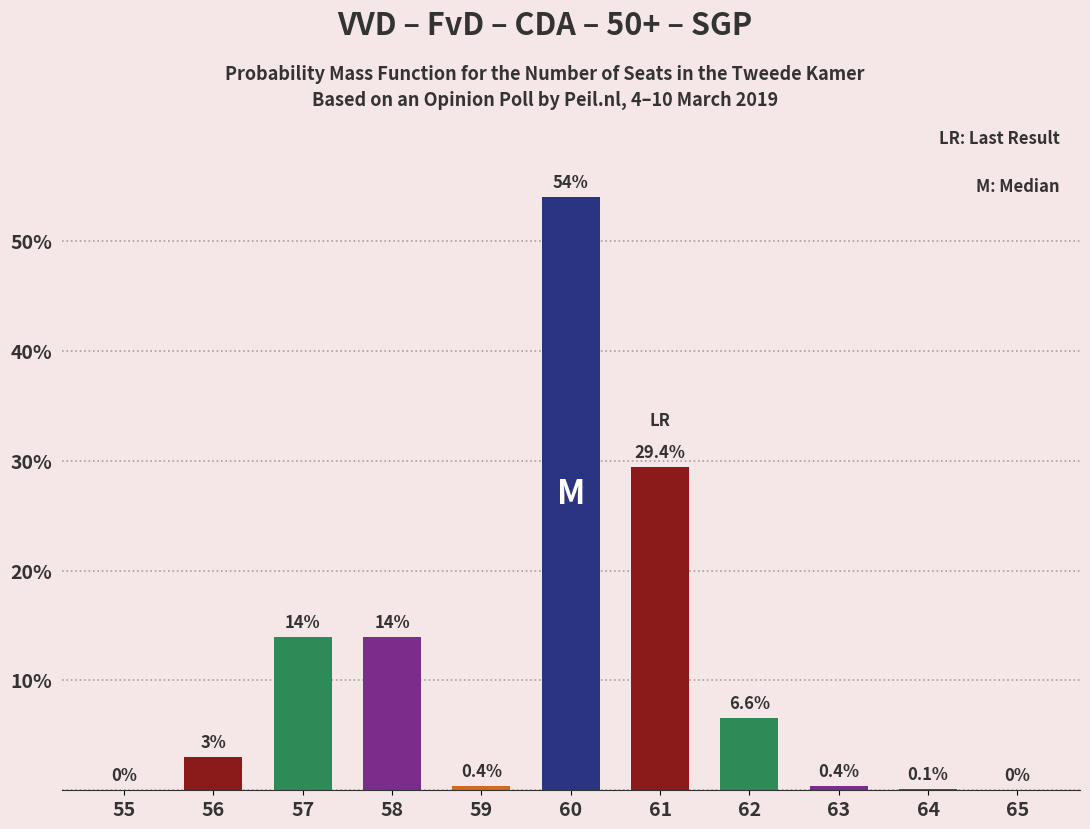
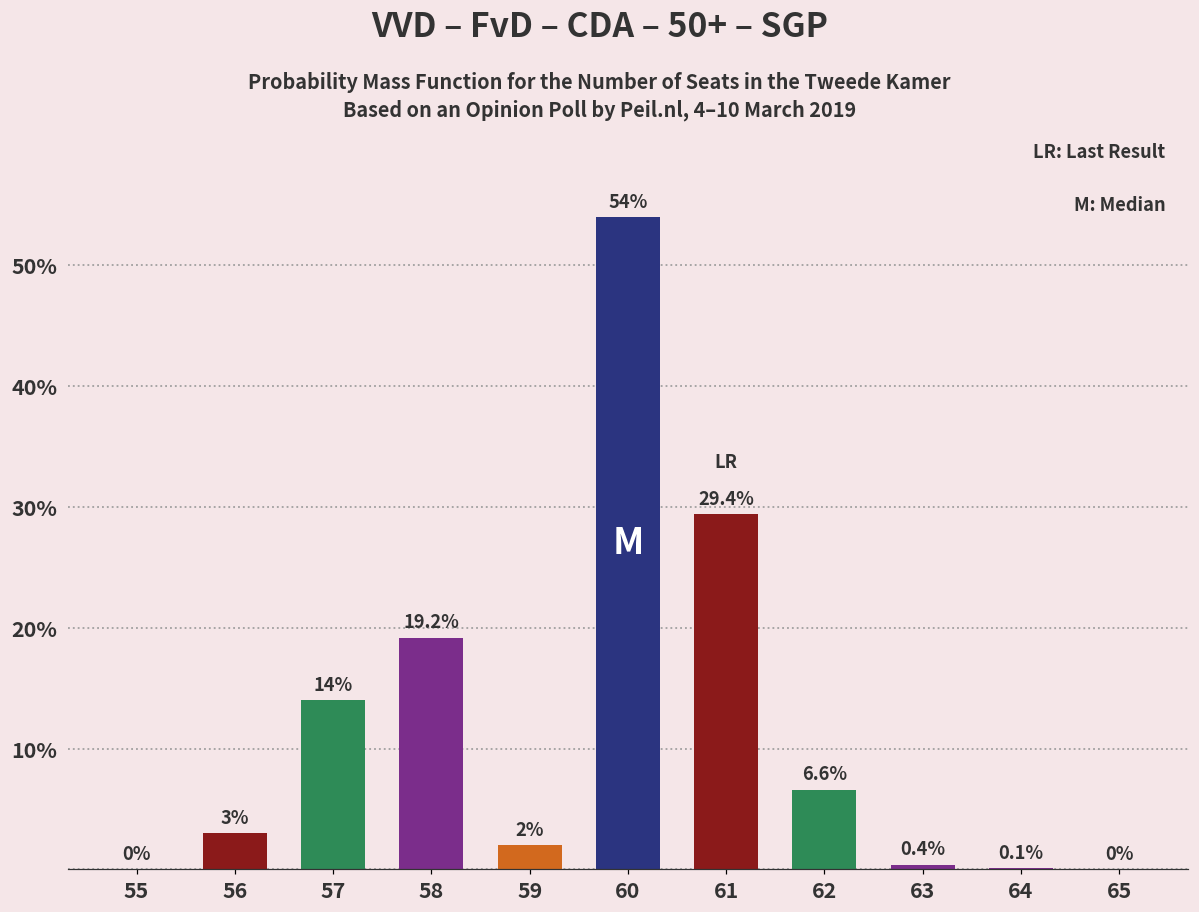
58: 14% -> 19.2%
59: 0.4% -> 2%
